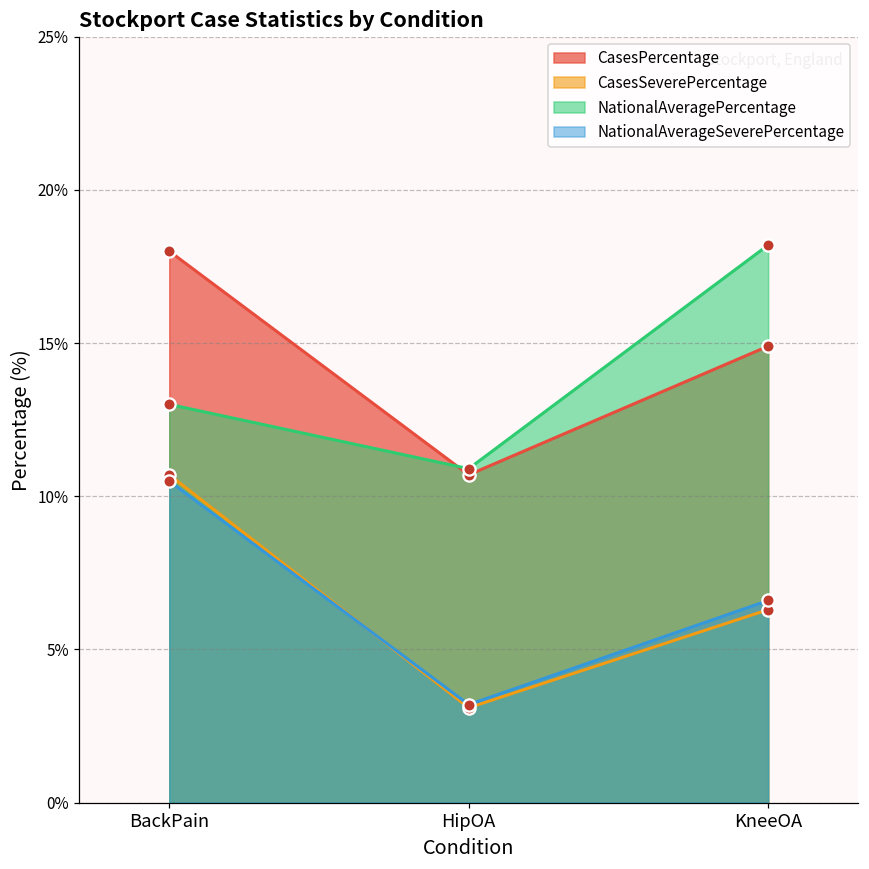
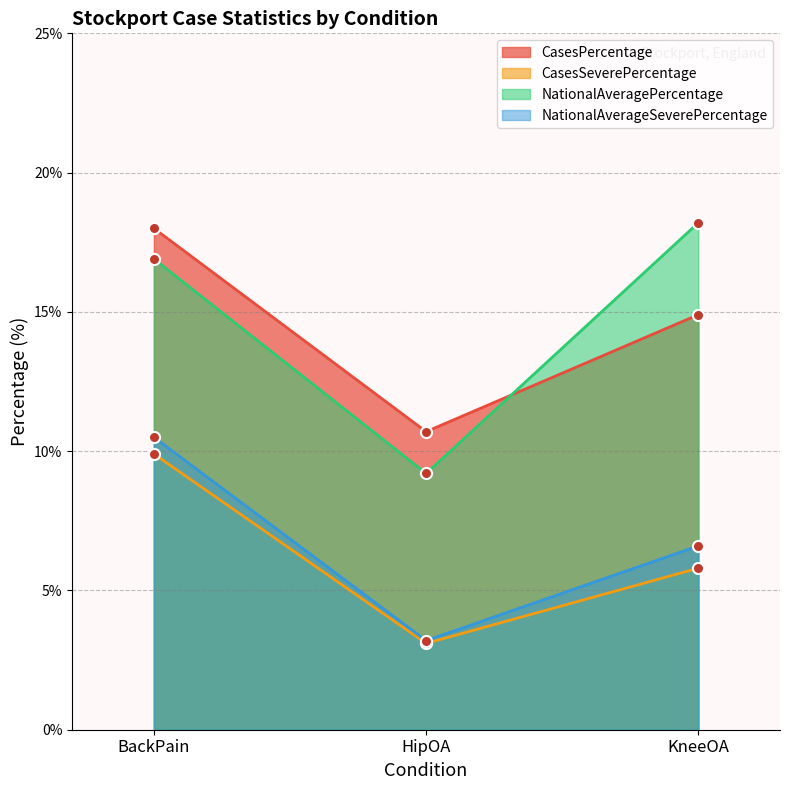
CasesSeverePercentage, BackPain: 10.7% -> 9.9%
NationalAveragePercentage, BackPain: 13.0% -> 16.9%
NationalAveragePercentage, HipOA: 10.9% -> 9.2%
CasesSeverePercentage, KneeOA: 6.3% -> 5.8%
